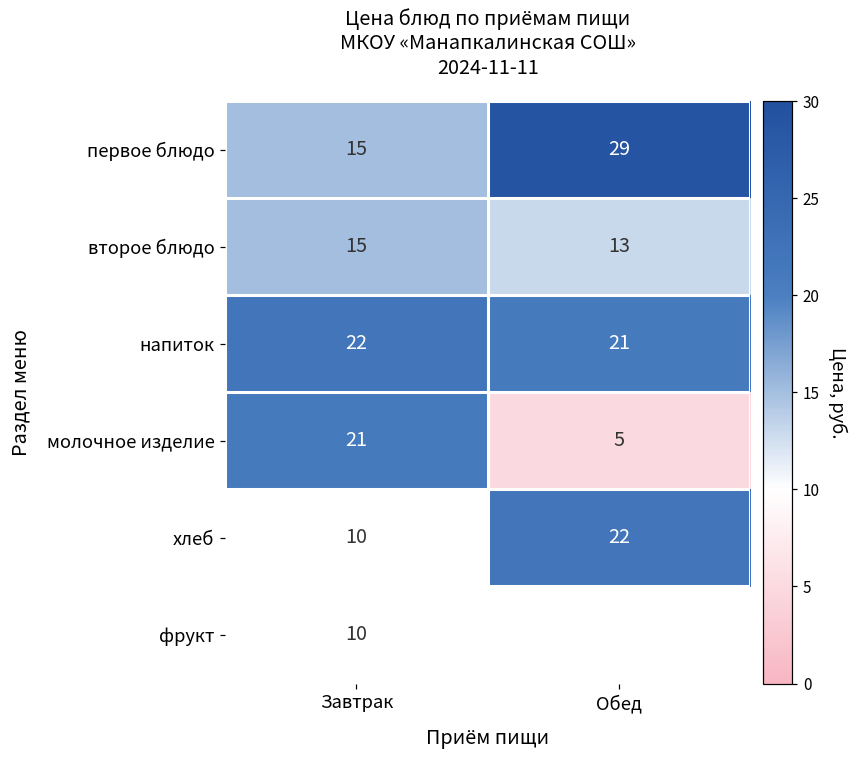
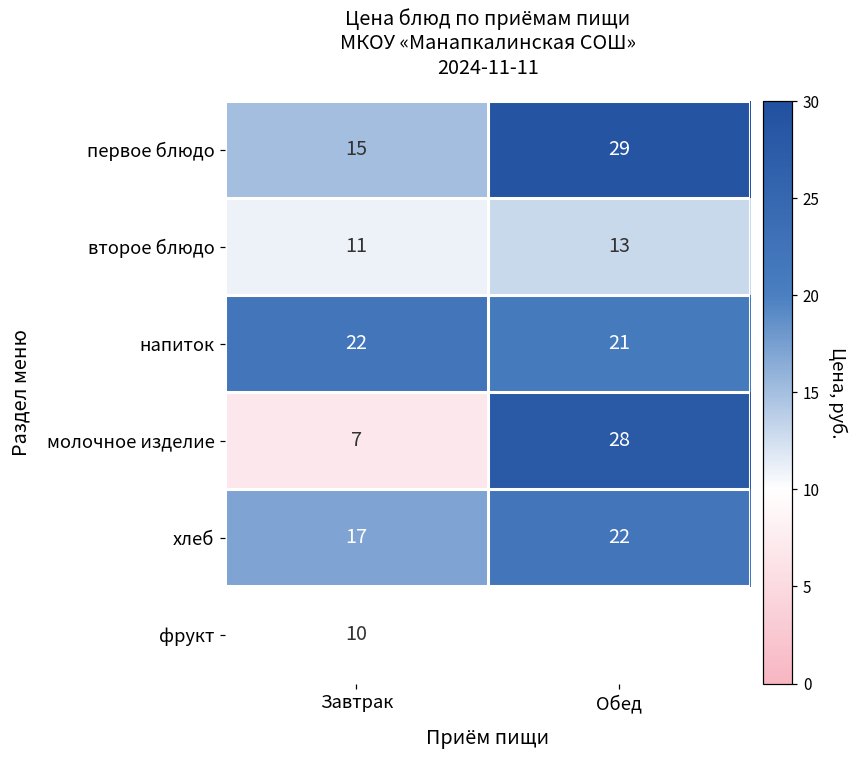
второе блюдо, Завтрак: 15 -> 11
молочное изделие, Завтрак: 21 -> 7
молочное изделие, Обед: 5 -> 28
хлеб, Завтрак: 10 -> 17
